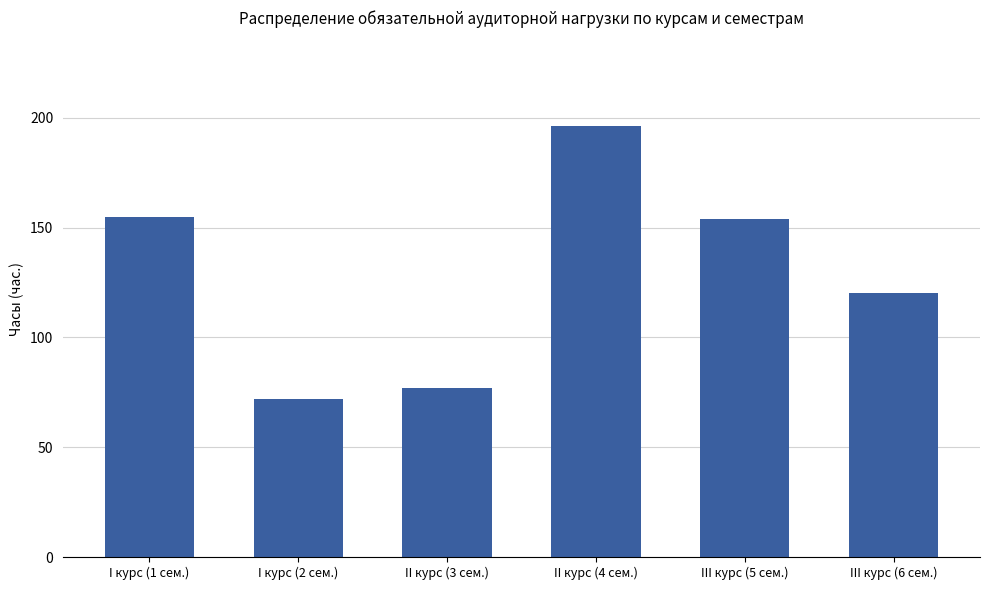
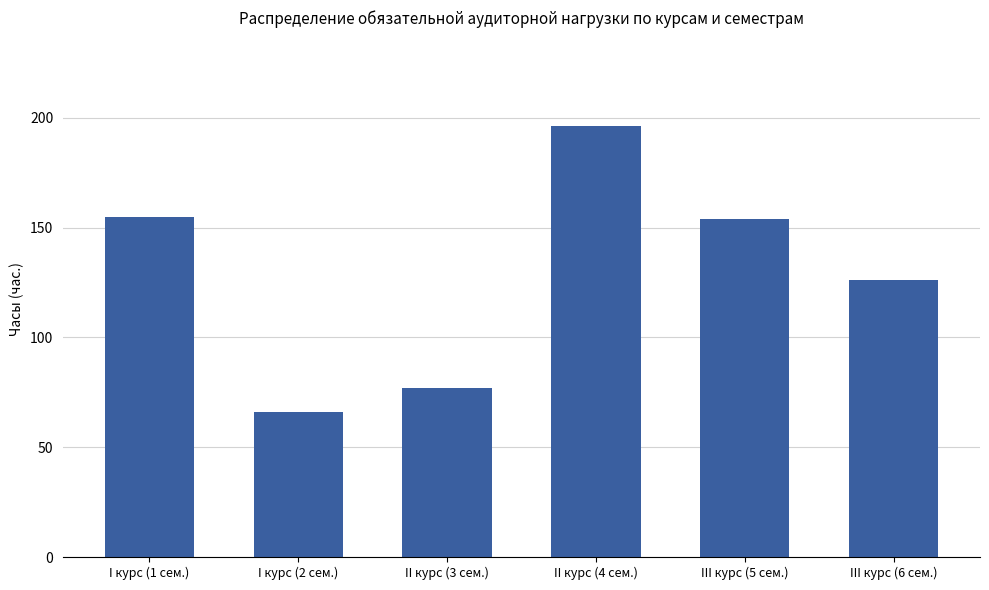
I курс (2 сем.): 72 -> 66
III курс (6 сем.): 120 -> 126
